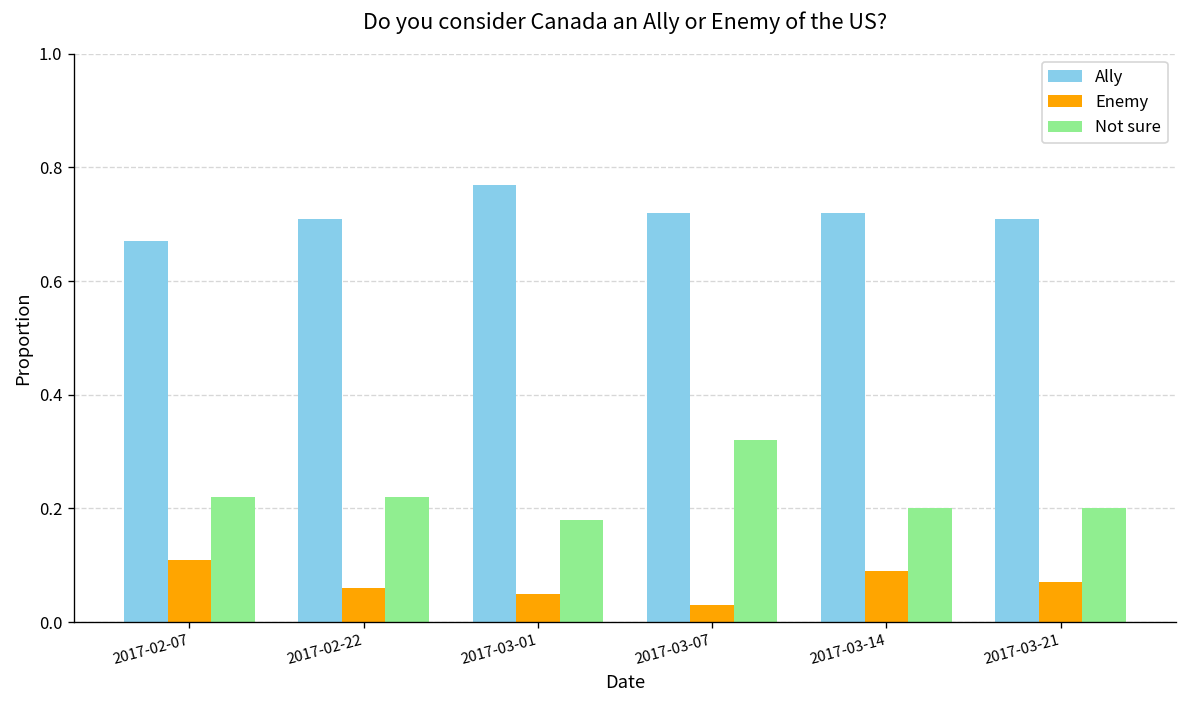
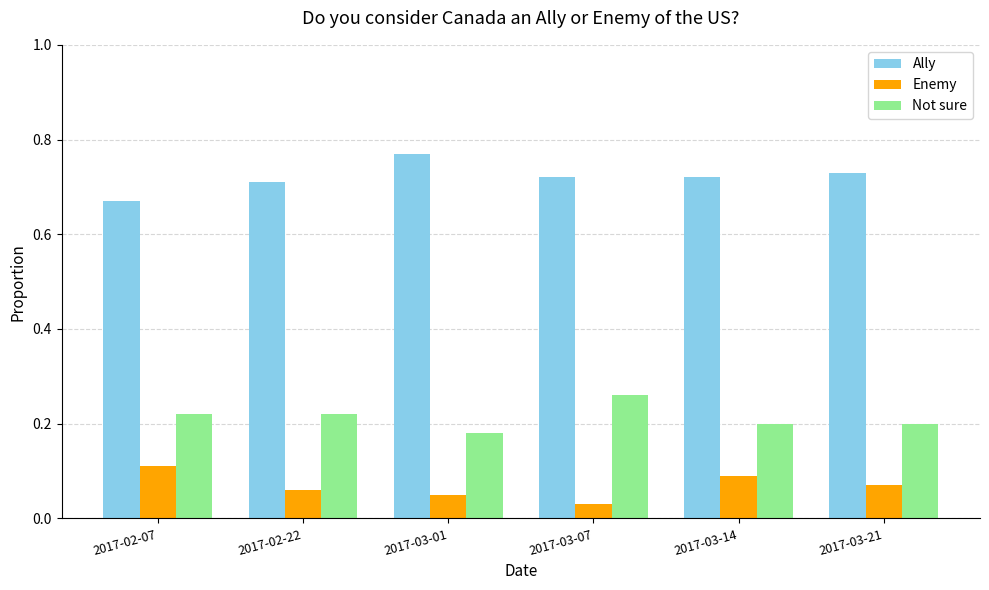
Not sure, 2017-03-07: 0.32 -> 0.26
Ally, 2017-03-21: 0.71 -> 0.73
